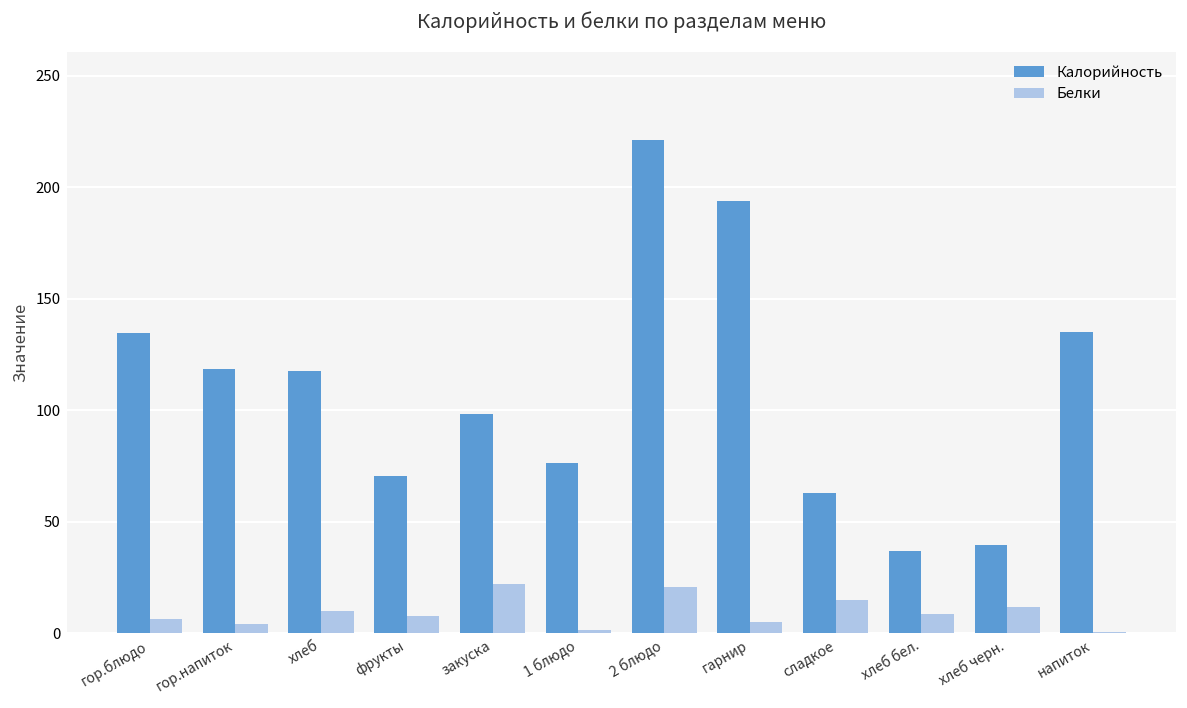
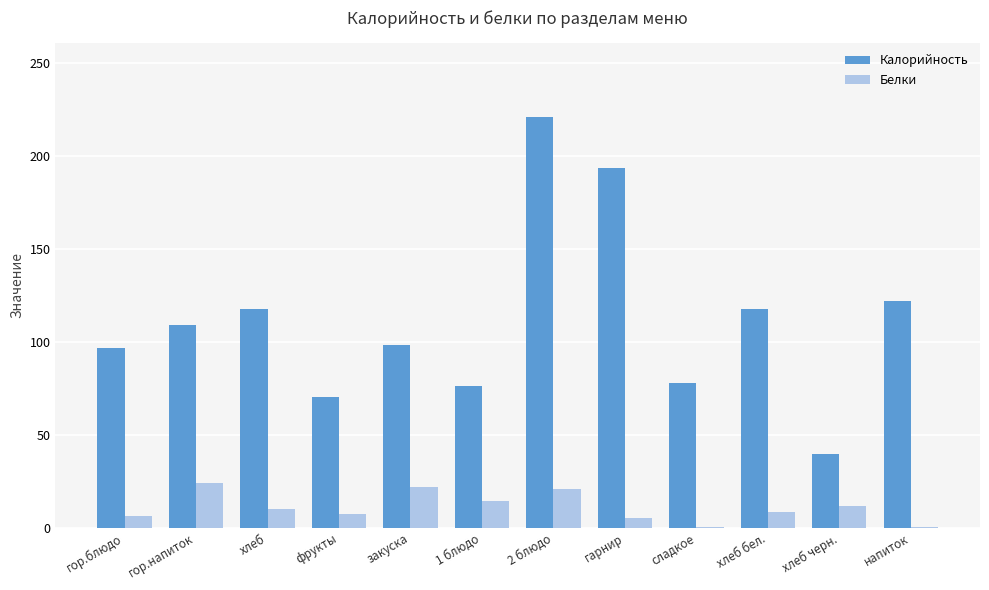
Калорийность, гор.блюдо: 135 -> 97
Калорийность, гор.напиток: 119 -> 109
Белки, гор.напиток: 4 -> 24
Белки, 1 блюдо: 1 -> 14
Калорийность, сладкое: 63 -> 78
Белки, сладкое: 15 -> 0
Калорийность, хлеб бел.: 37 -> 118
Калорийность, напиток: 135 -> 122
